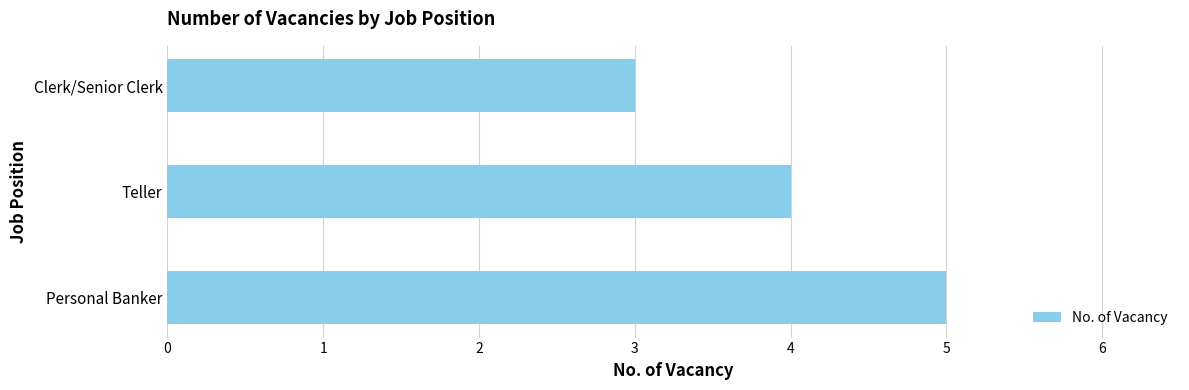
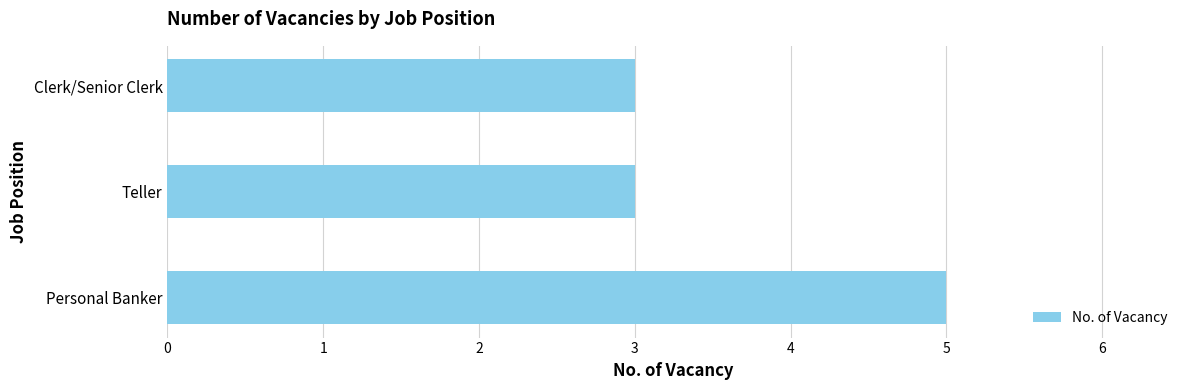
Teller: 4 -> 3
